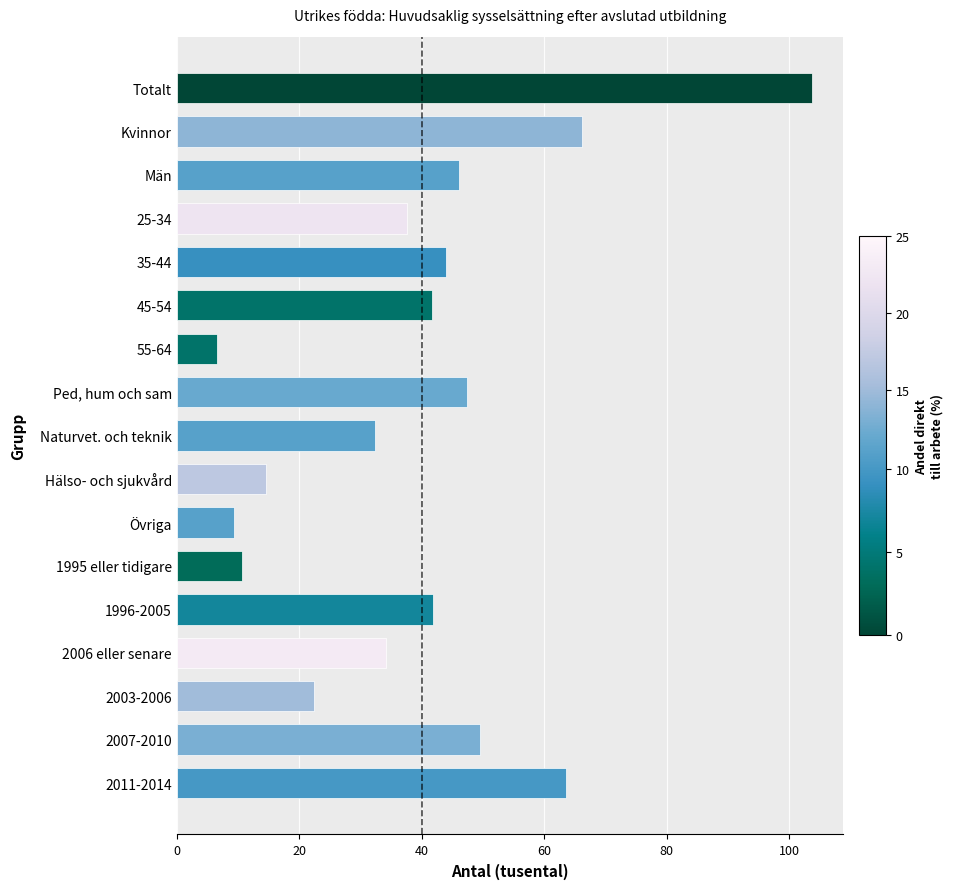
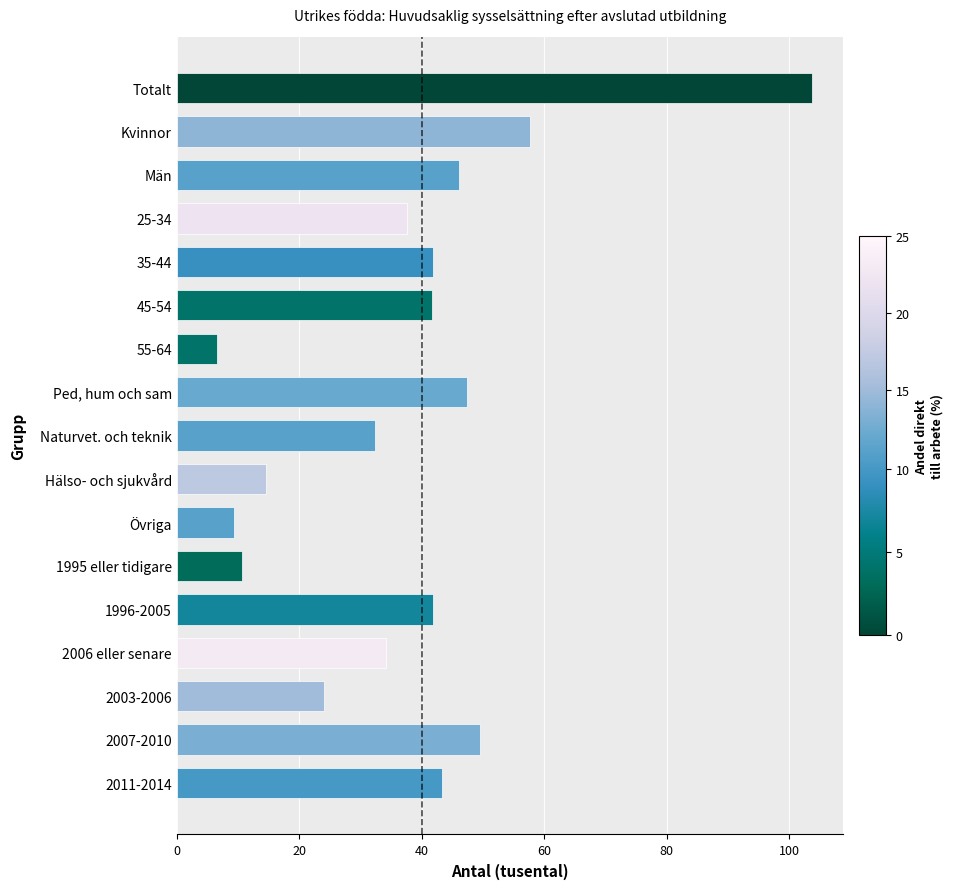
Kvinnor: 66 -> 58
35-44: 44 -> 42
2003-2006: 22 -> 24
2011-2014: 64 -> 43
